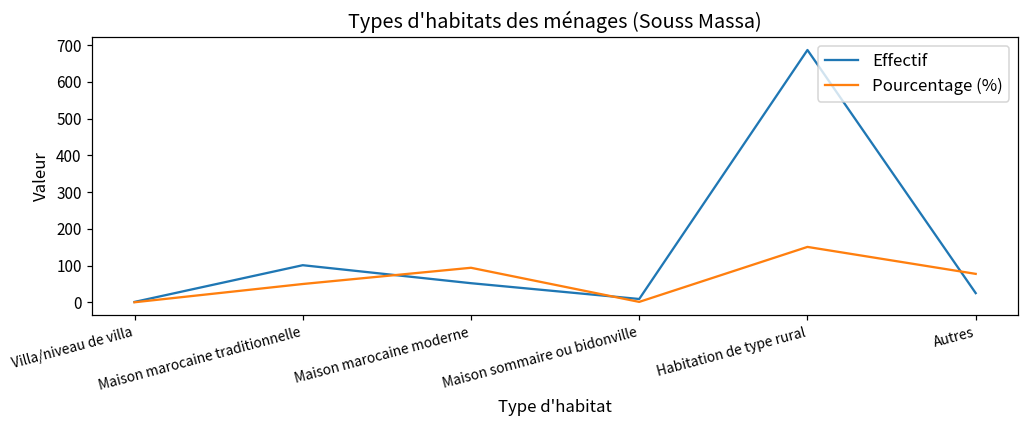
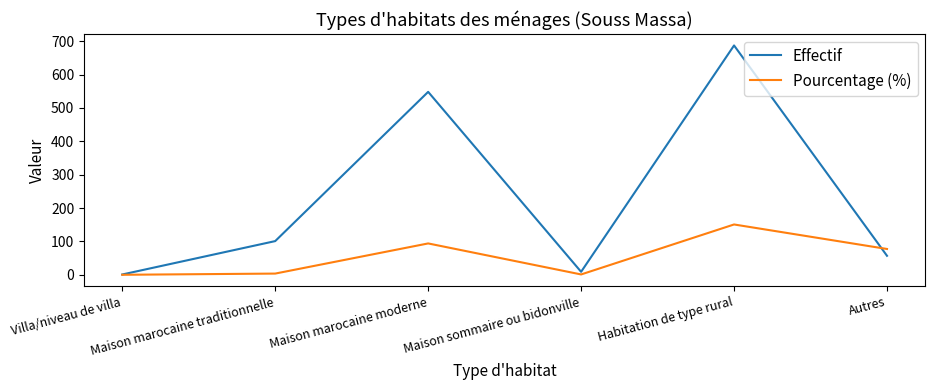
Pourcentage (%), Maison marocaine traditionnelle: 50 -> 0
Effectif, Maison marocaine moderne: 50 -> 550
Effectif, Autres: 30 -> 60
